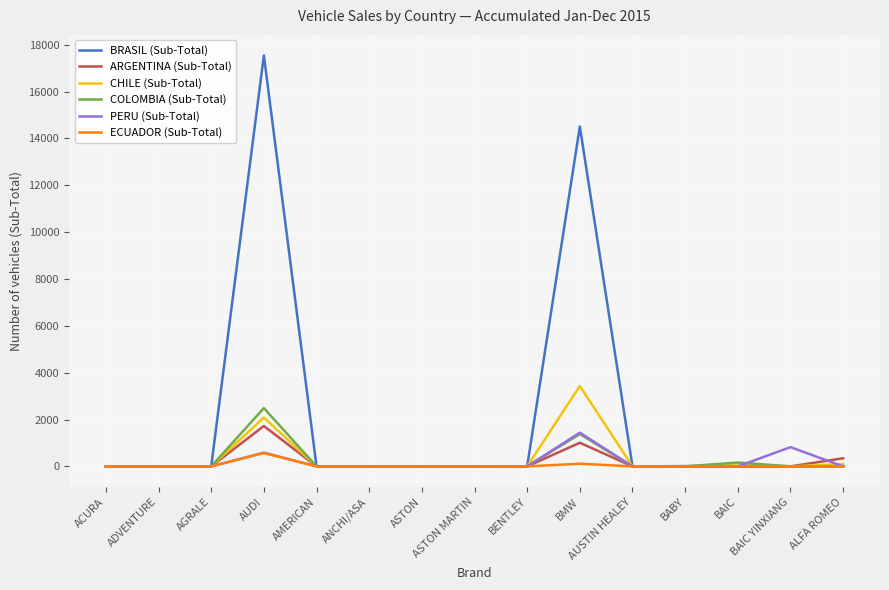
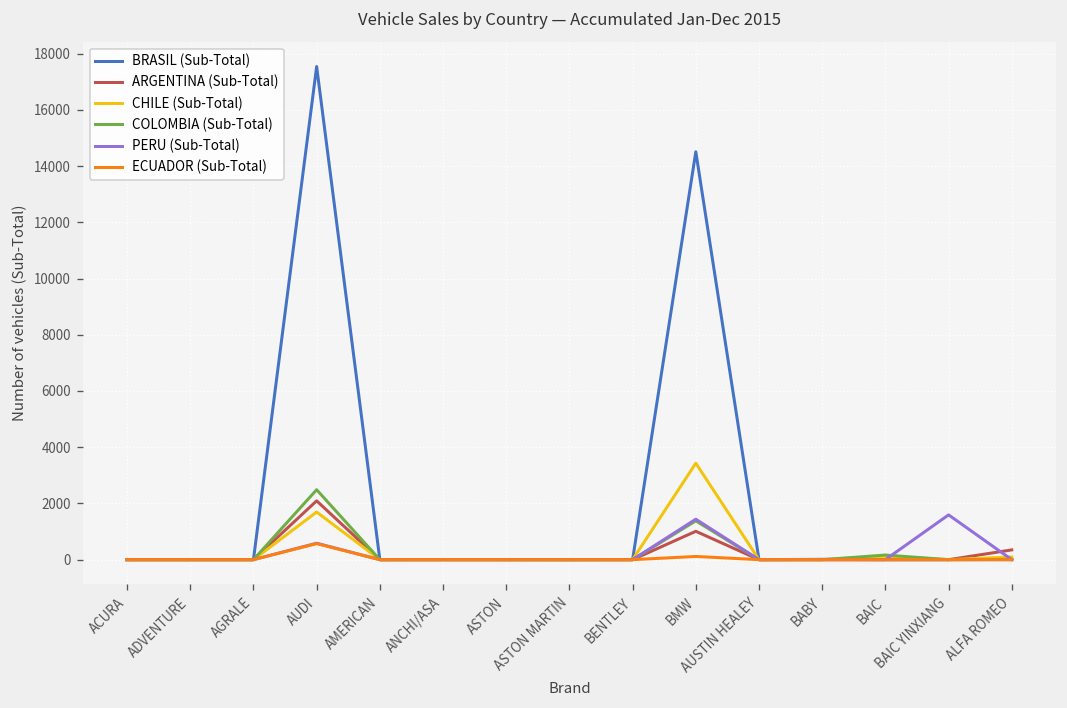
ARGENTINA (Sub-Total), AUDI: 1700 -> 2100
CHILE (Sub-Total), AUDI: 2100 -> 1700
PERU (Sub-Total), BAIC YINXIANG: 800 -> 1600
